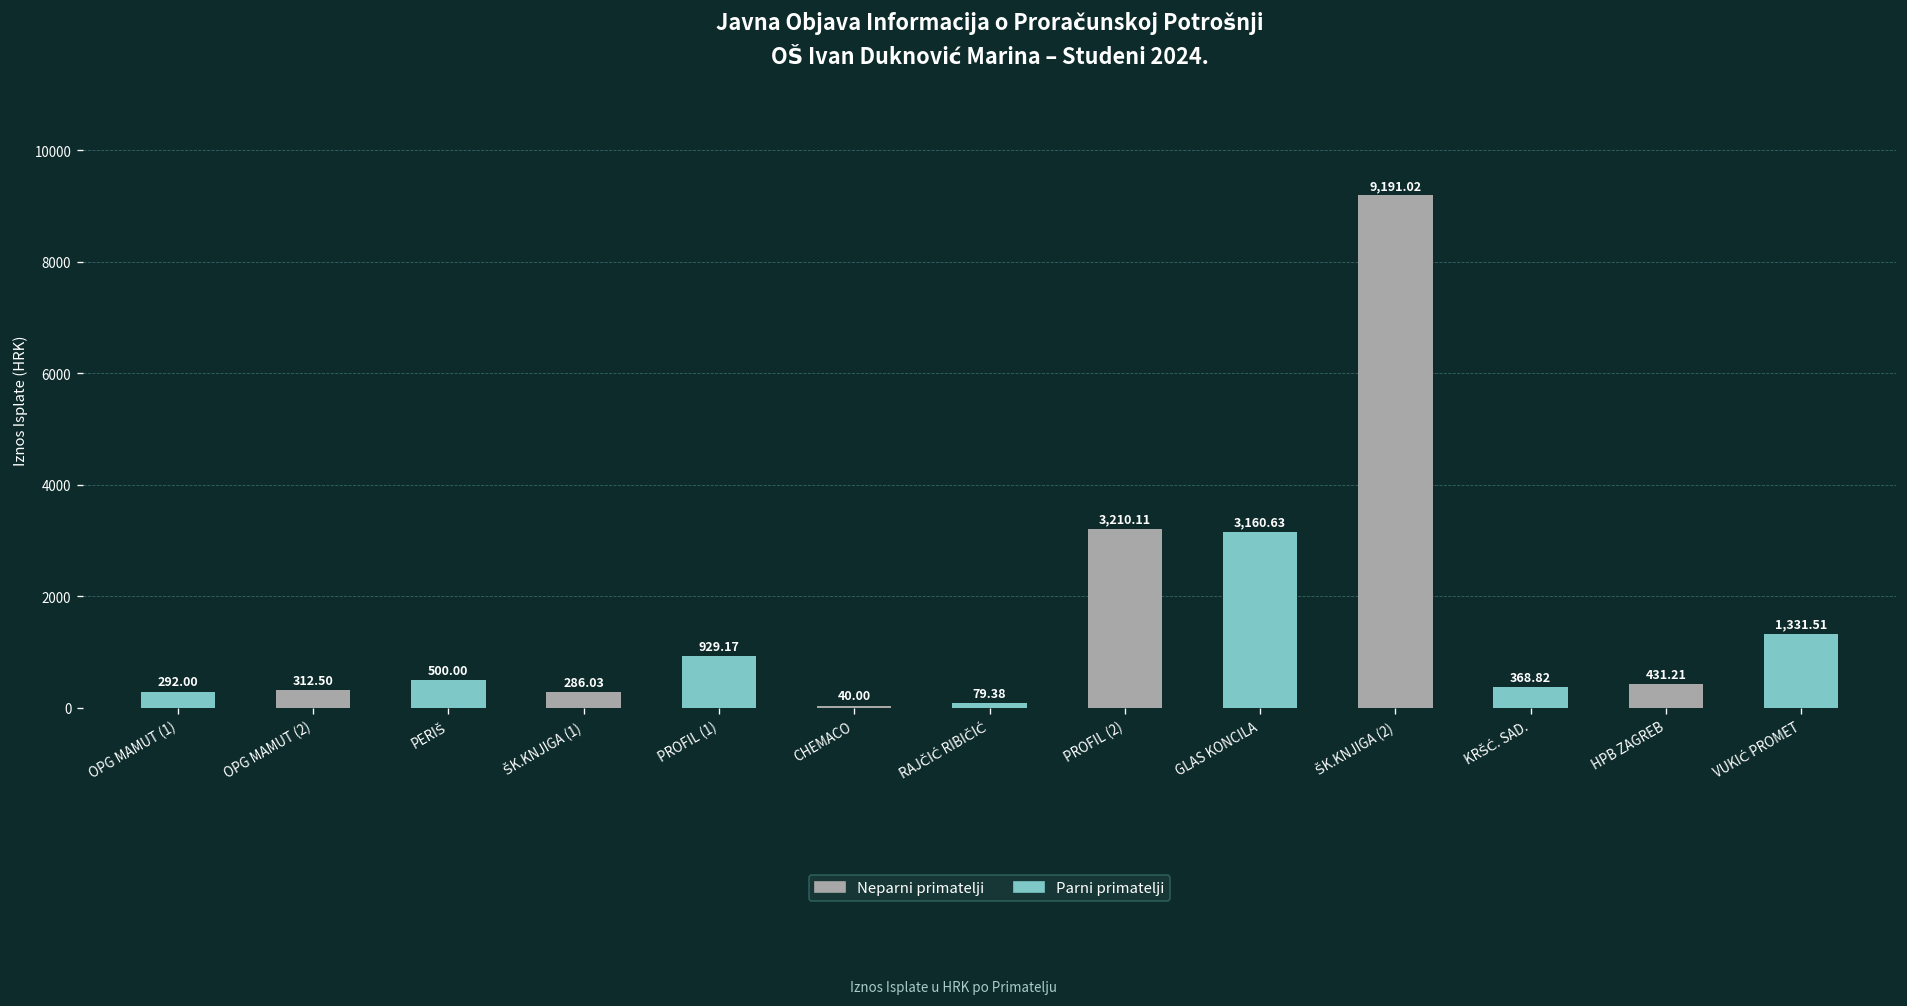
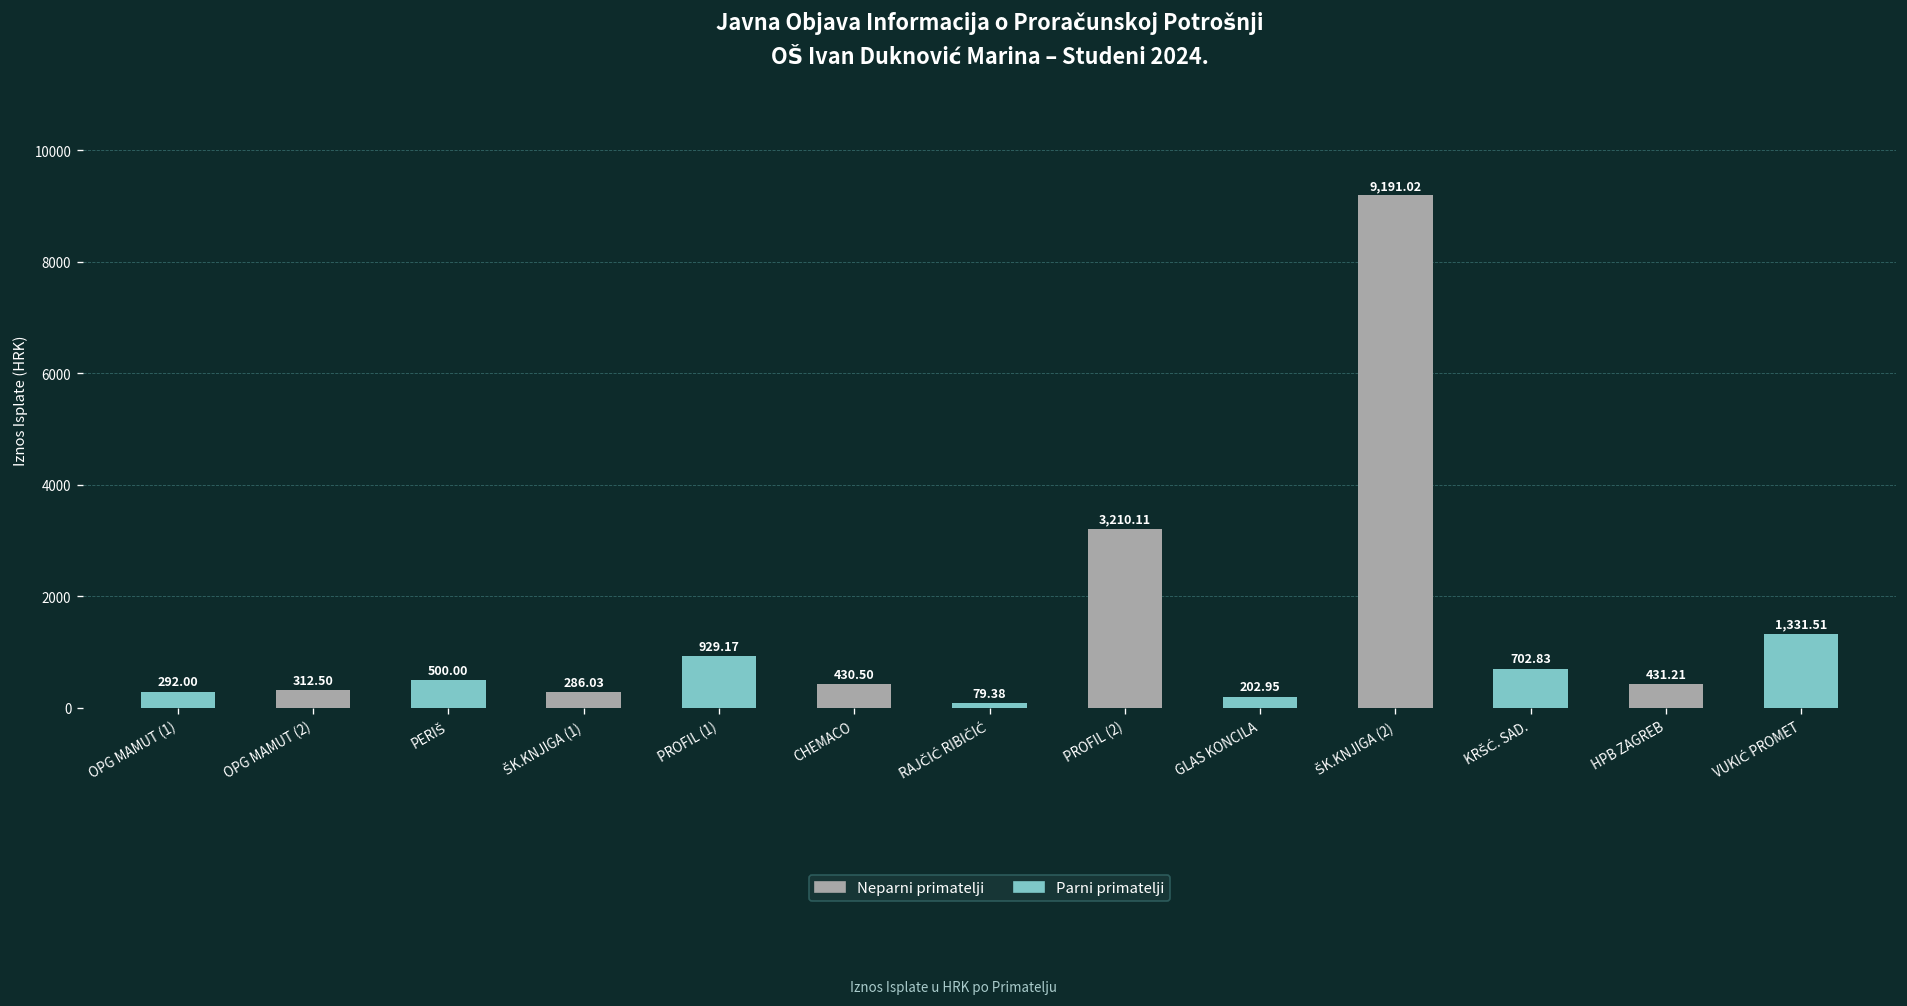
CHEMACO: 40.00 -> 430.50
GLAS KONCILA: 3,160.63 -> 202.95
KRŠĆ. SAD.: 368.82 -> 702.83
